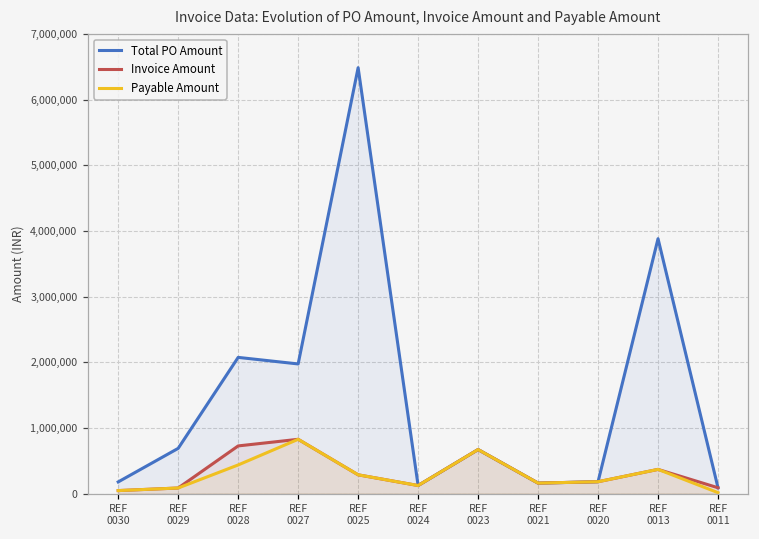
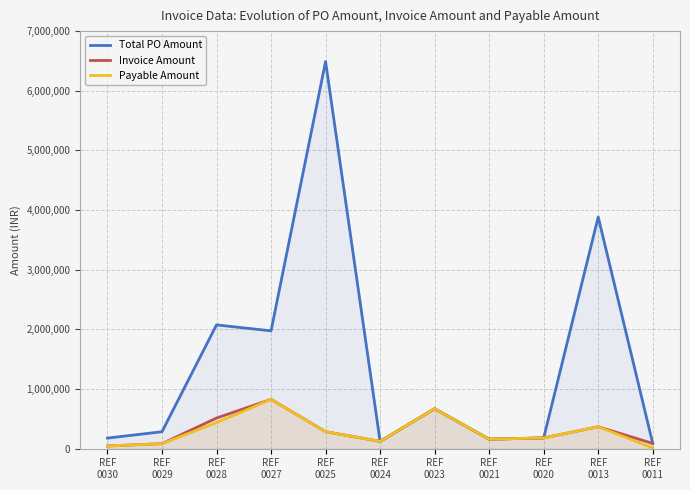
Total PO Amount, REF 0029: 700,000 -> 300,000
Invoice Amount, REF 0028: 700,000 -> 500,000
